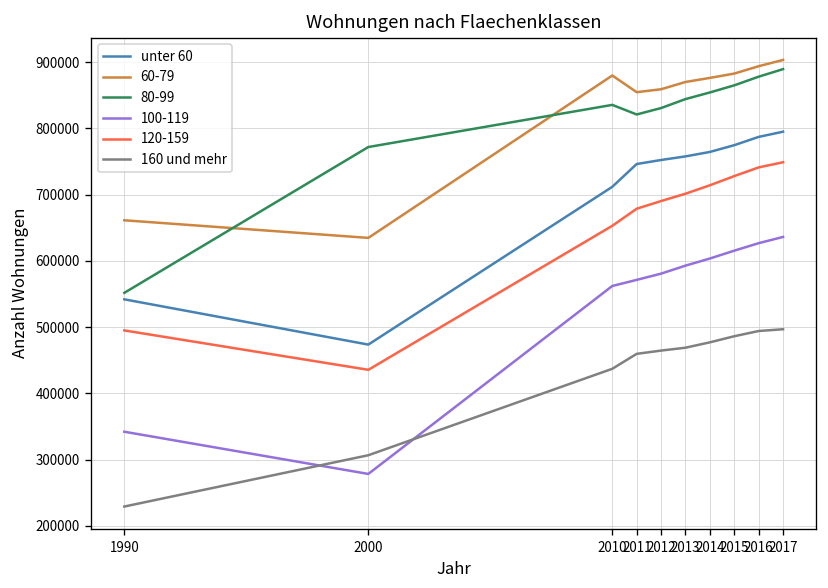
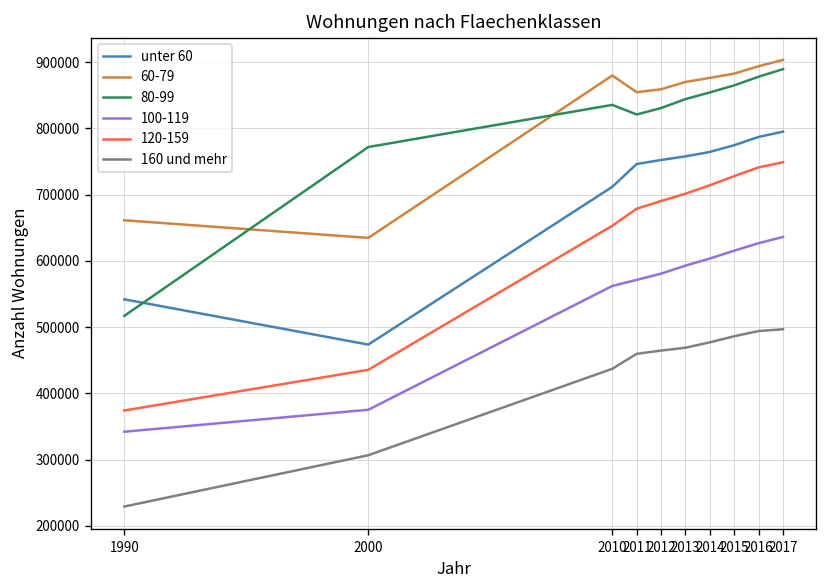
80-99, 1990: 550000 -> 520000
120-159, 1990: 490000 -> 370000
100-119, 2000: 280000 -> 380000
